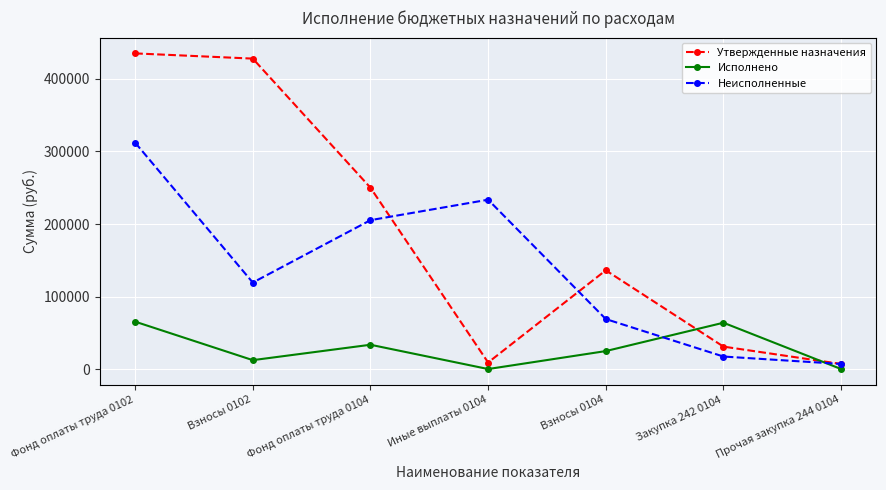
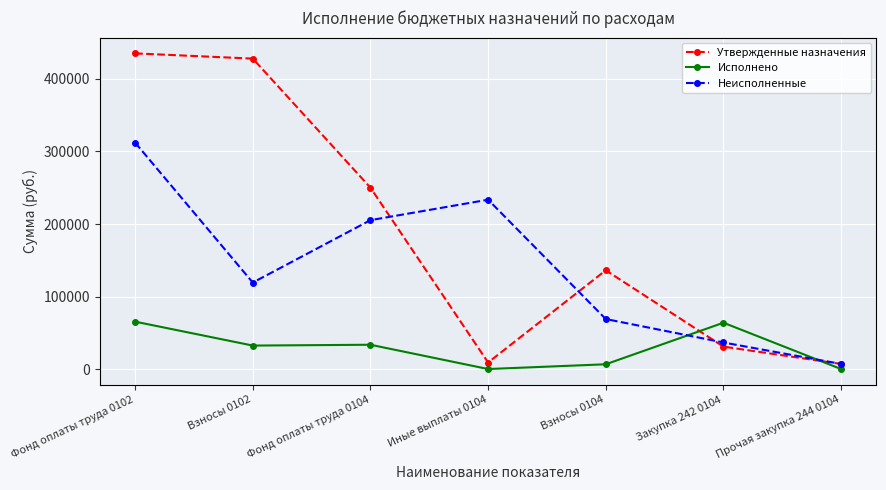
Исполнено, Взносы 0102: 10000 -> 30000
Исполнено, Взносы 0104: 20000 -> 10000
Неисполненные, Закупка 242 0104: 20000 -> 40000
